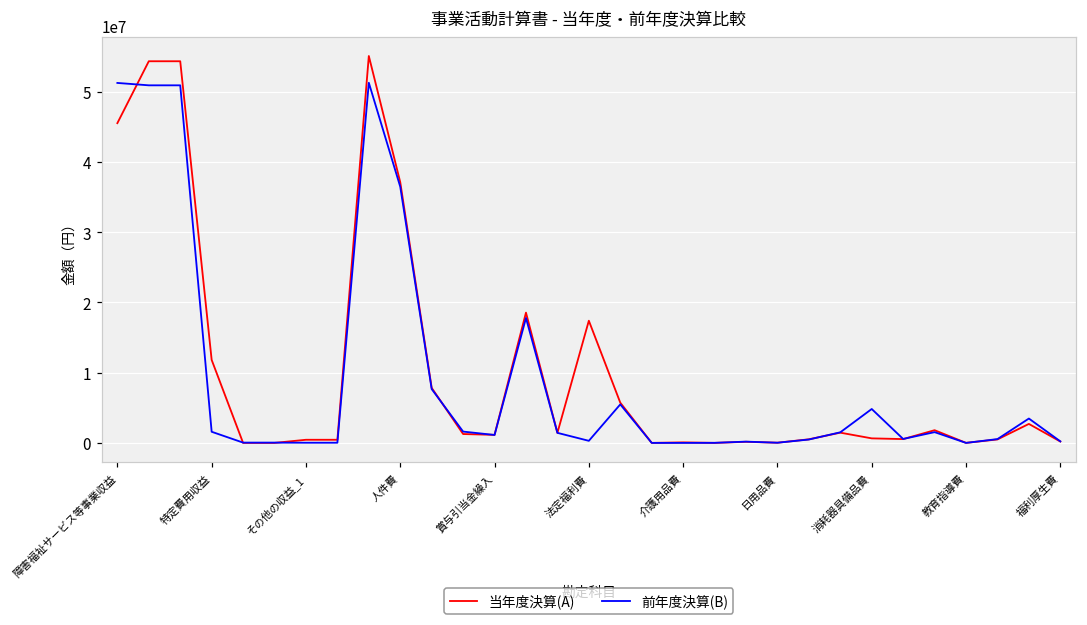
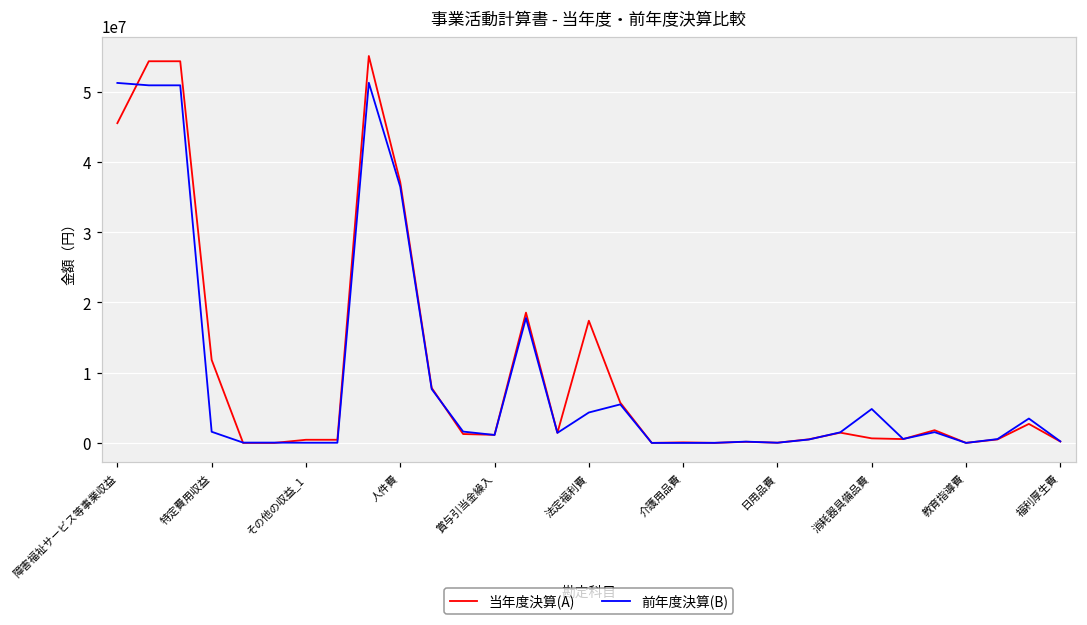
前年度決算(B), 法定福利費: 0 -> 4000000
